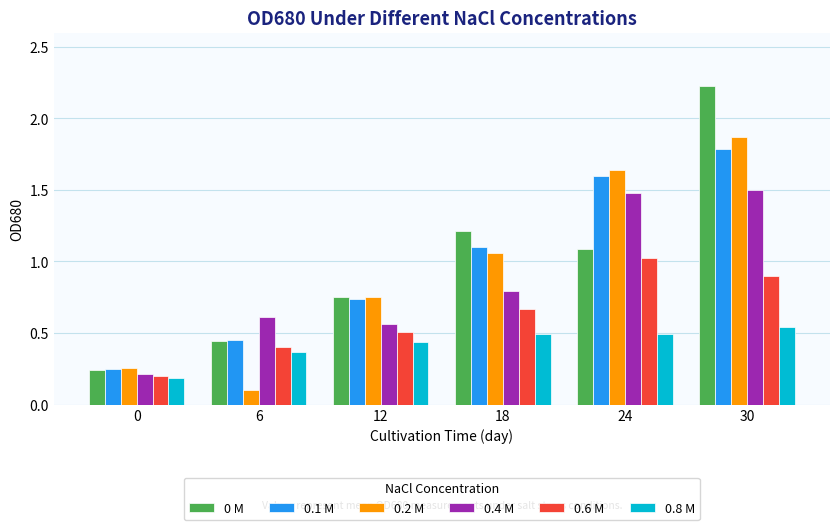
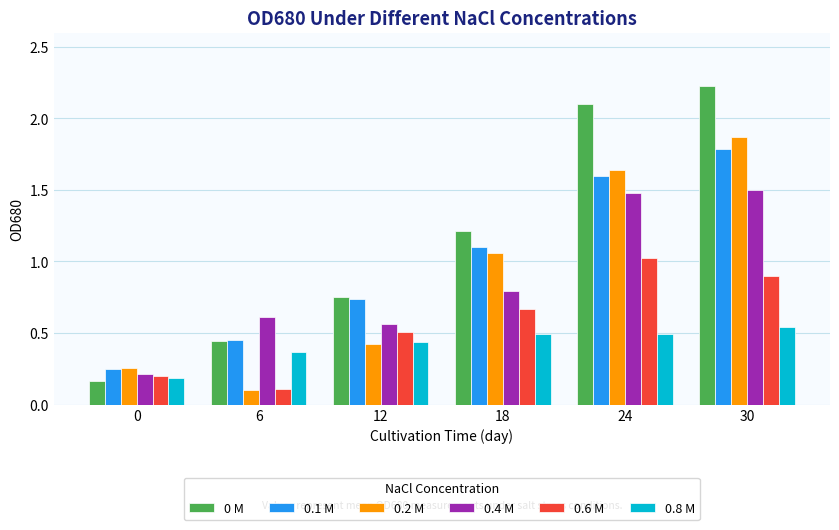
0 M, 0: 0.25 -> 0.16
0.6 M, 6: 0.41 -> 0.11
0.2 M, 12: 0.75 -> 0.43
0 M, 24: 1.09 -> 2.10
